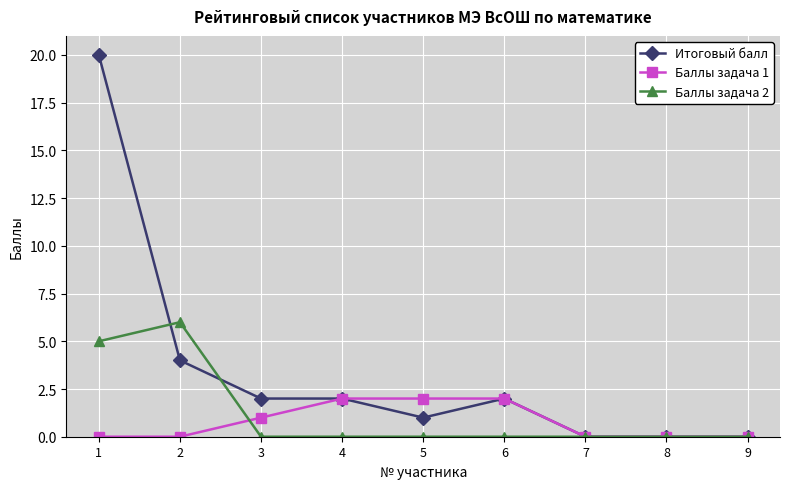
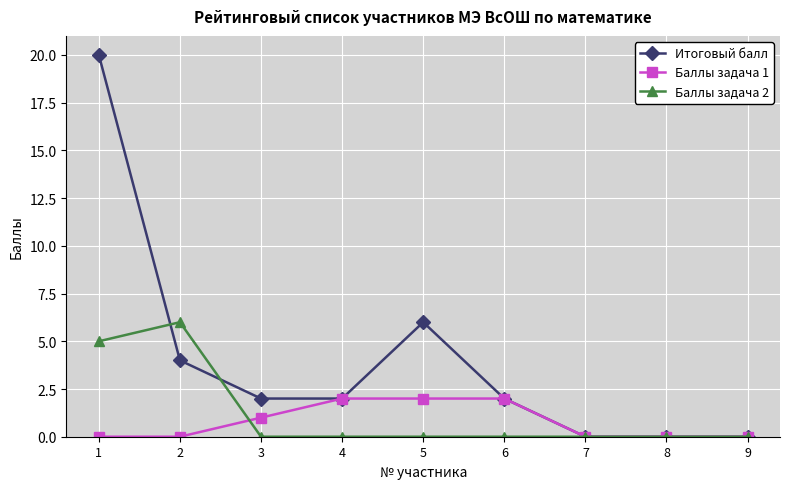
Итоговый балл, 5: 1 -> 6
